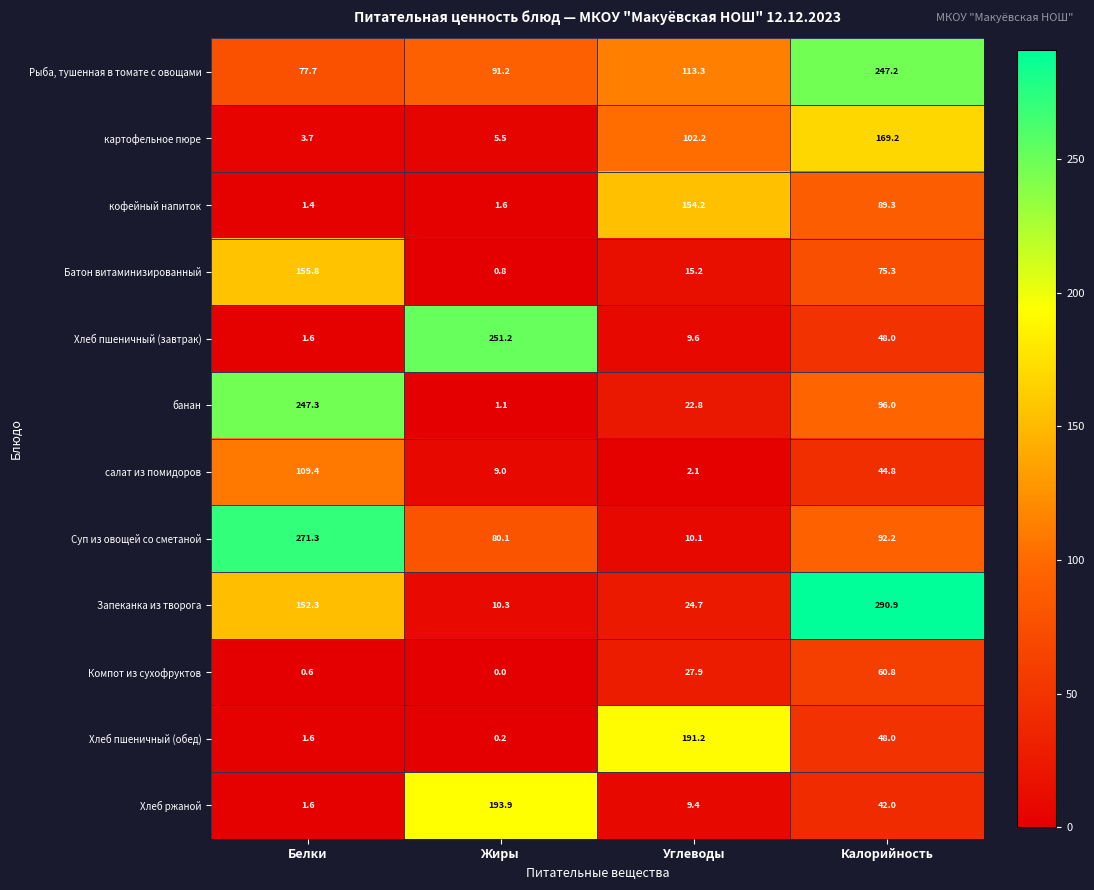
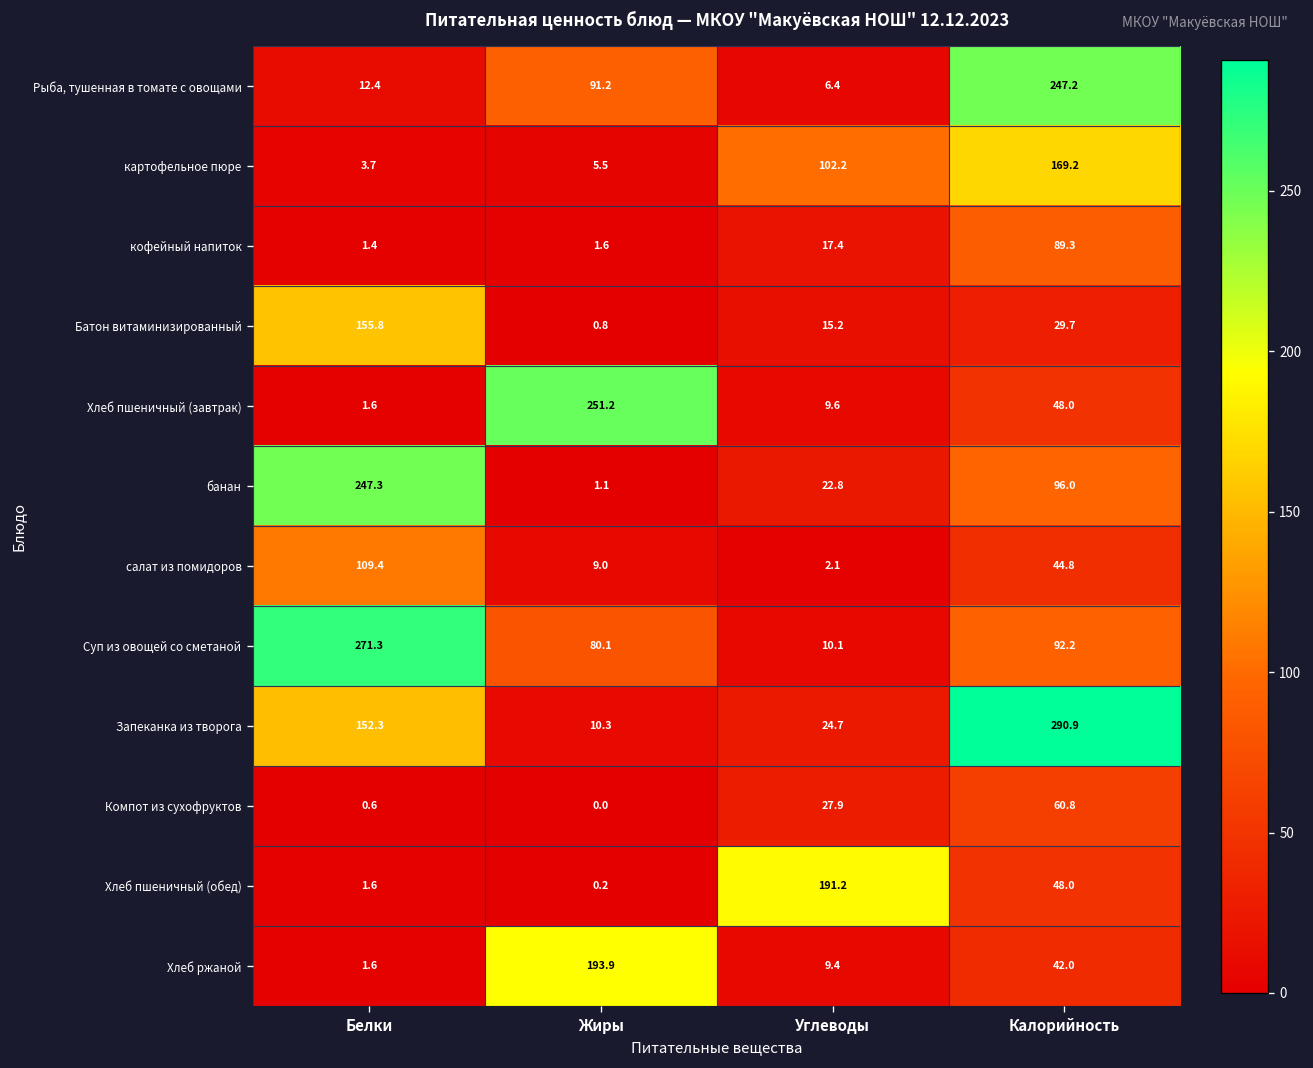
Рыба, тушенная в томате с овощами, Белки: 77.7 -> 12.4
Рыба, тушенная в томате с овощами, Углеводы: 113.3 -> 6.4
кофейный напиток, Углеводы: 154.2 -> 17.4
Батон витаминизированный, Калорийность: 75.3 -> 29.7
